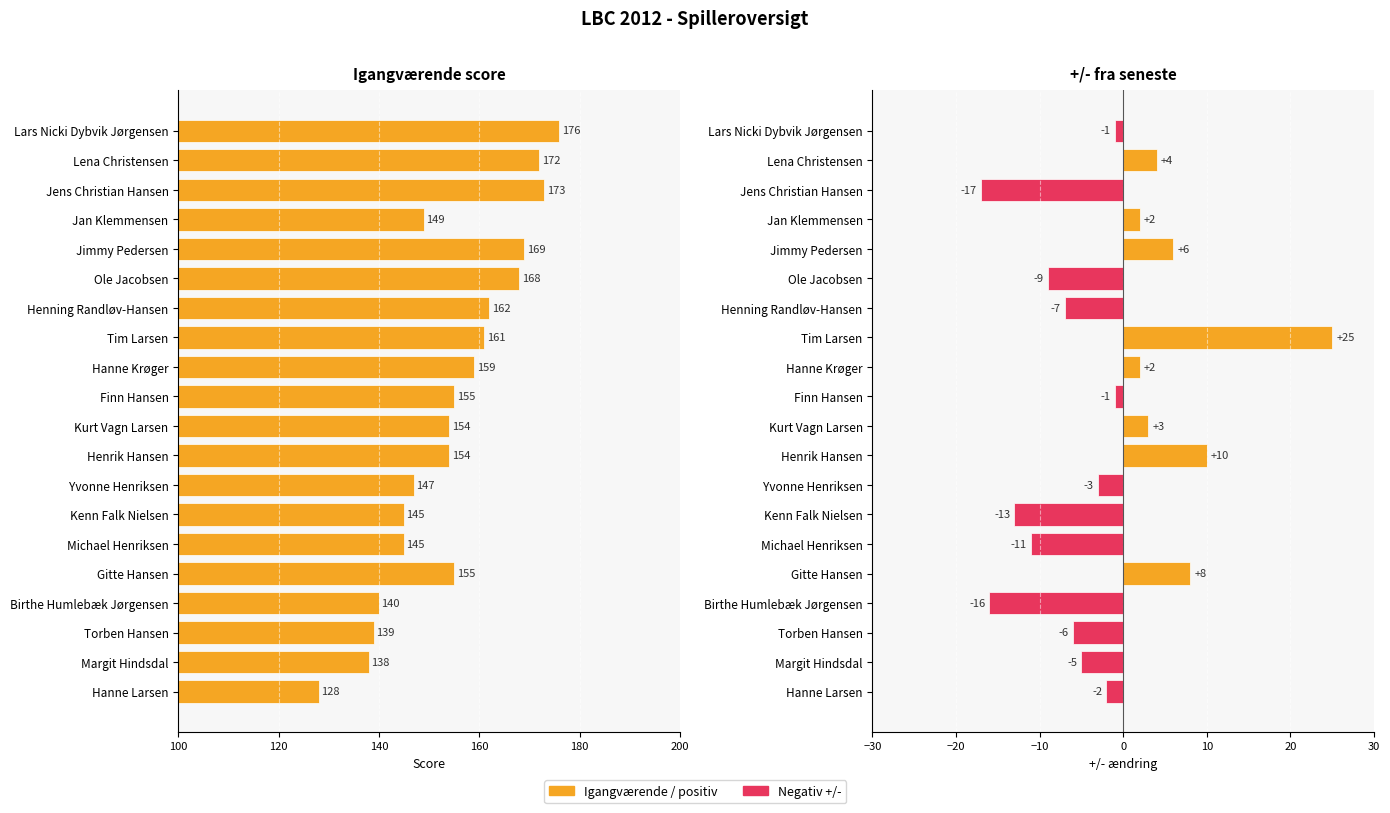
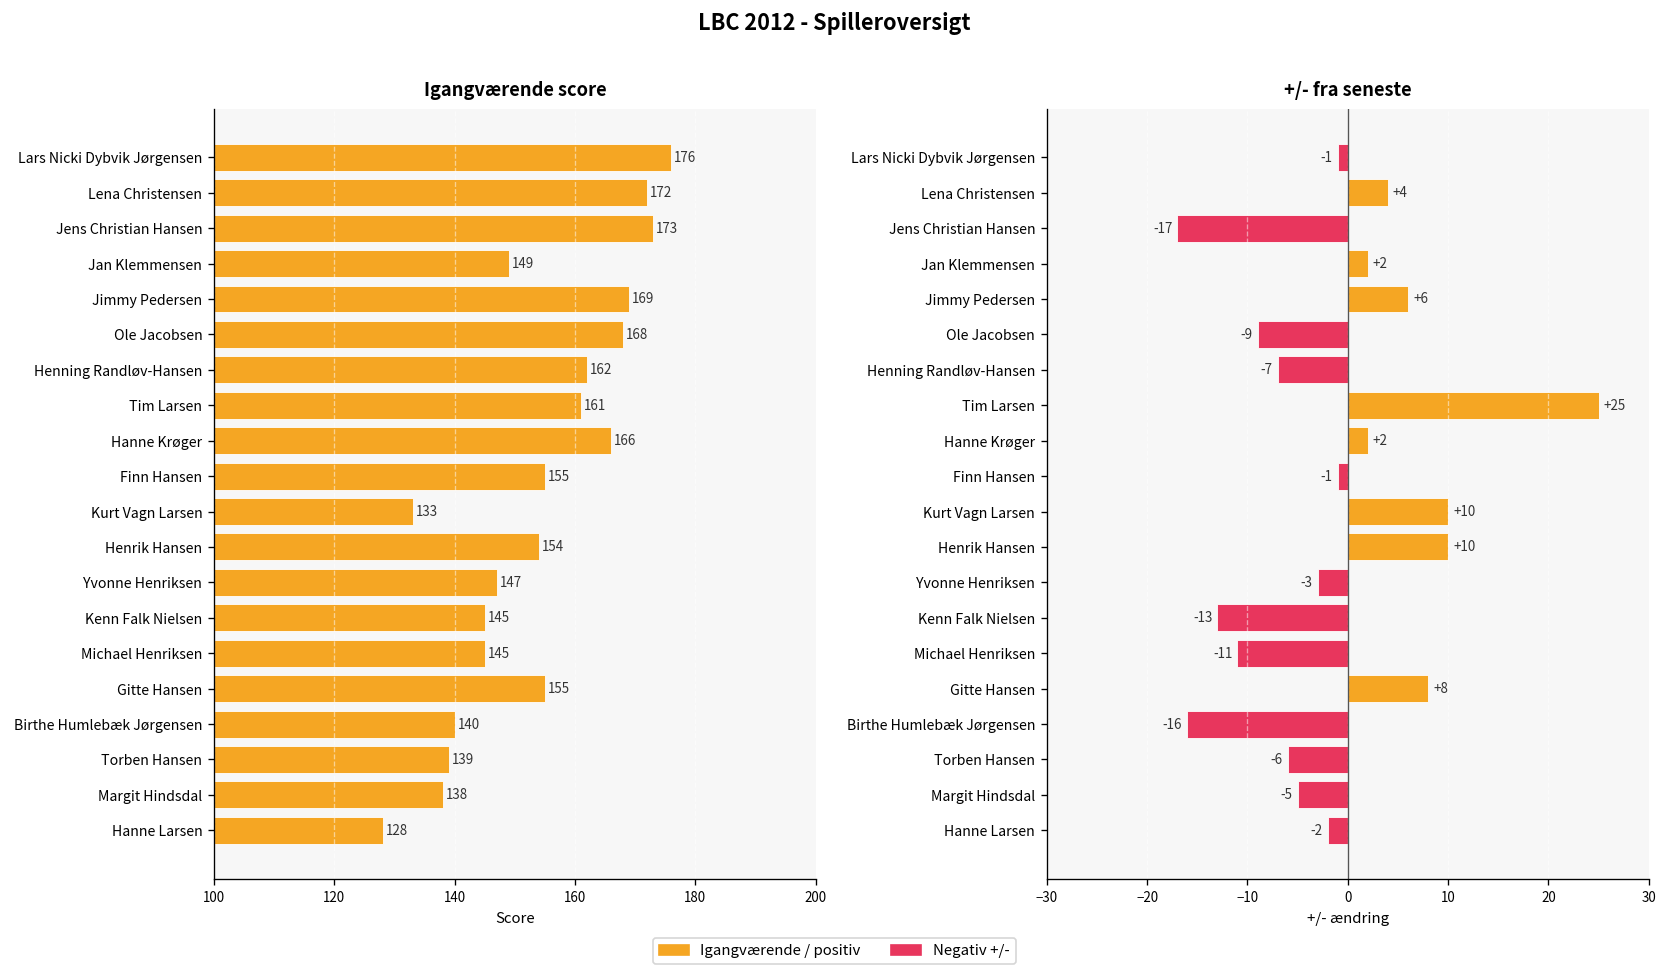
Igangværende score, Hanne Krøger: 159 -> 166
Igangværende score, Kurt Vagn Larsen: 154 -> 133
+/- fra seneste, Kurt Vagn Larsen: +3 -> +10
